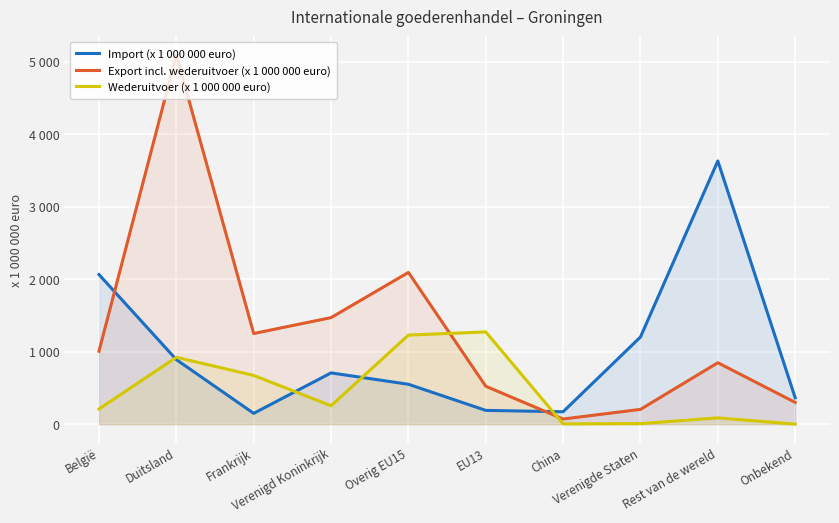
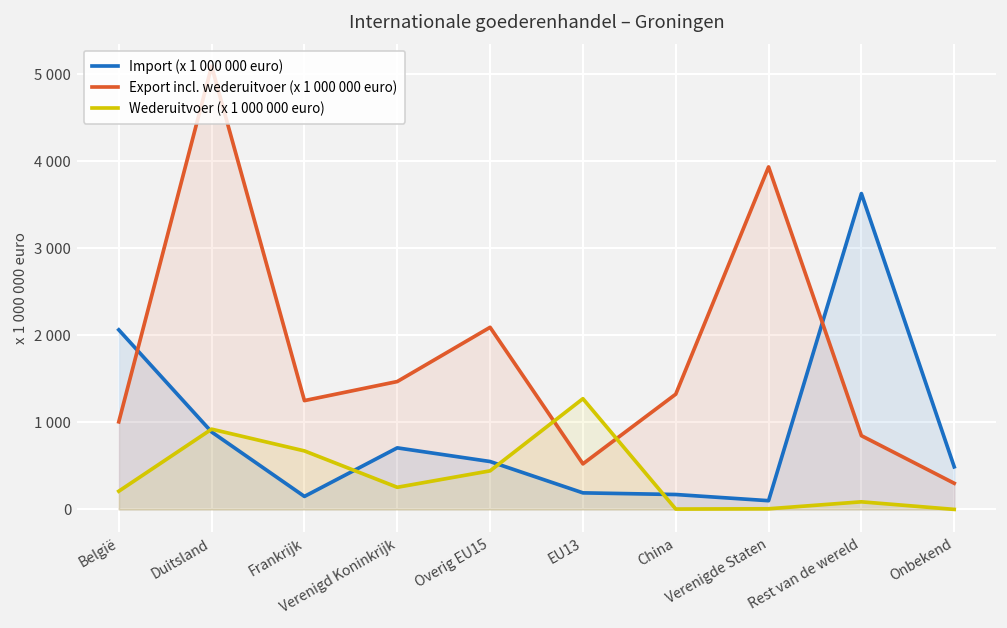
Wederuitvoer (x 1 000 000 euro), Overig EU15: 1200 -> 400
Export incl. wederuitvoer (x 1 000 000 euro), China: 100 -> 1300
Import (x 1 000 000 euro), Verenigde Staten: 1200 -> 100
Export incl. wederuitvoer (x 1 000 000 euro), Verenigde Staten: 200 -> 3900
Import (x 1 000 000 euro), Onbekend: 400 -> 500
